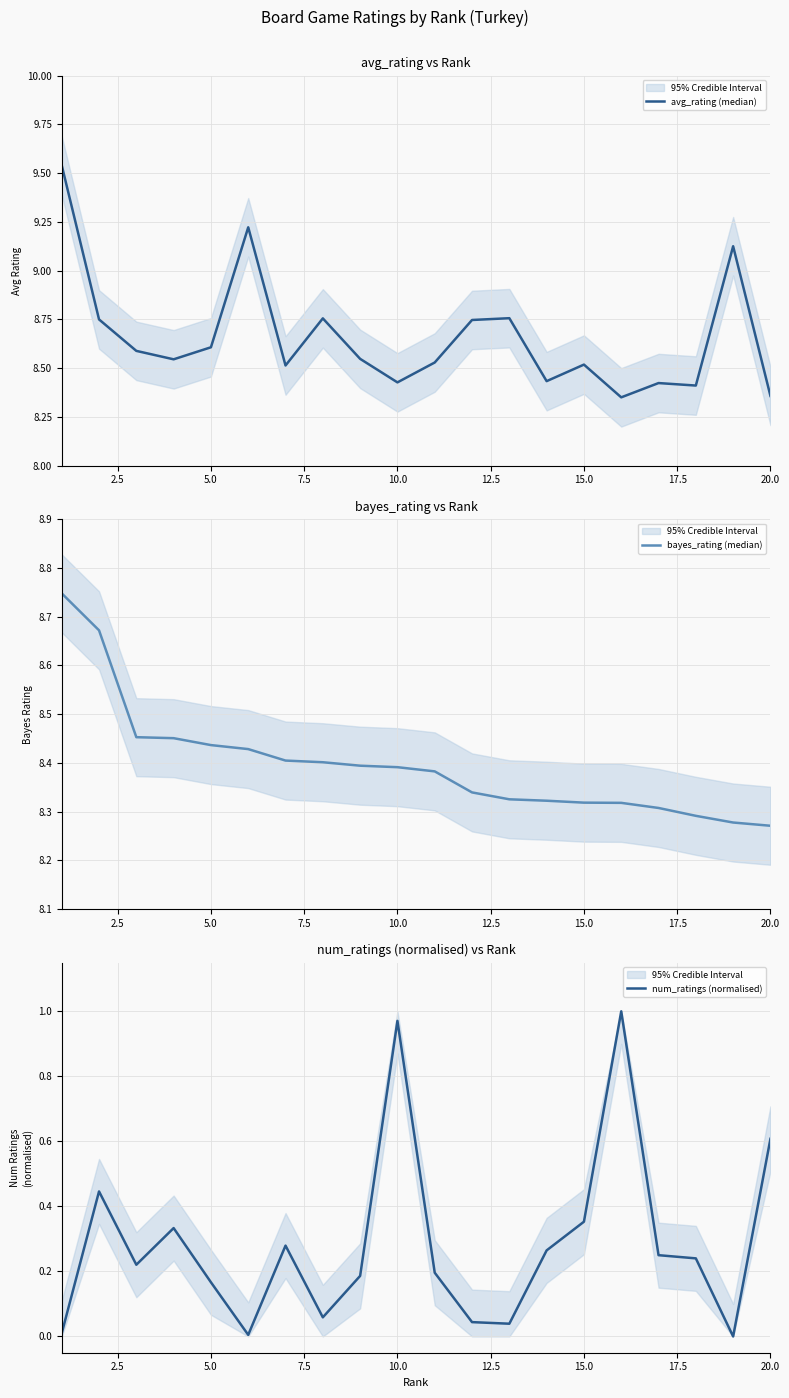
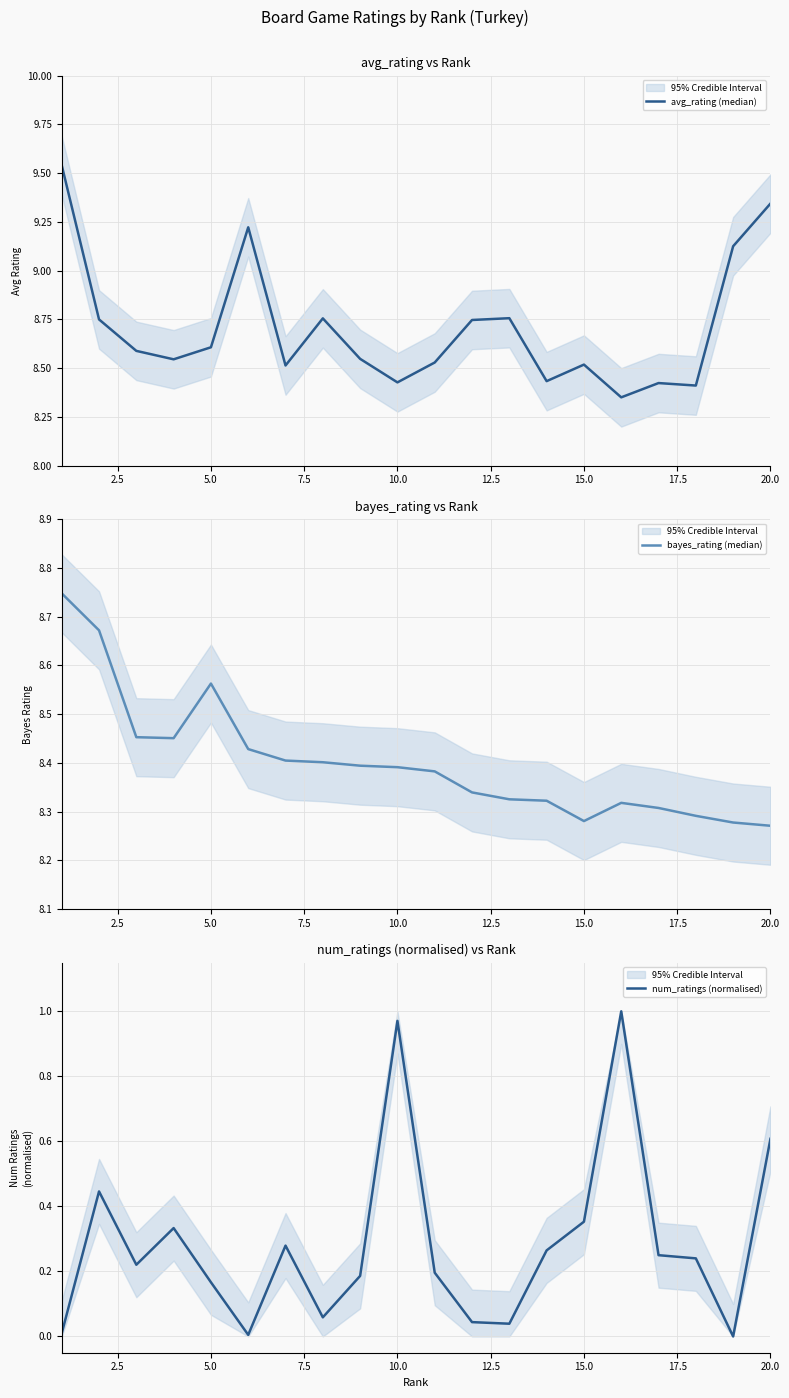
avg_rating vs Rank, avg_rating (median), 20.0: 8.36 -> 9.34
bayes_rating vs Rank, bayes_rating (median), 5.0: 8.44 -> 8.56
bayes_rating vs Rank, bayes_rating (median), 15.0: 8.32 -> 8.28
